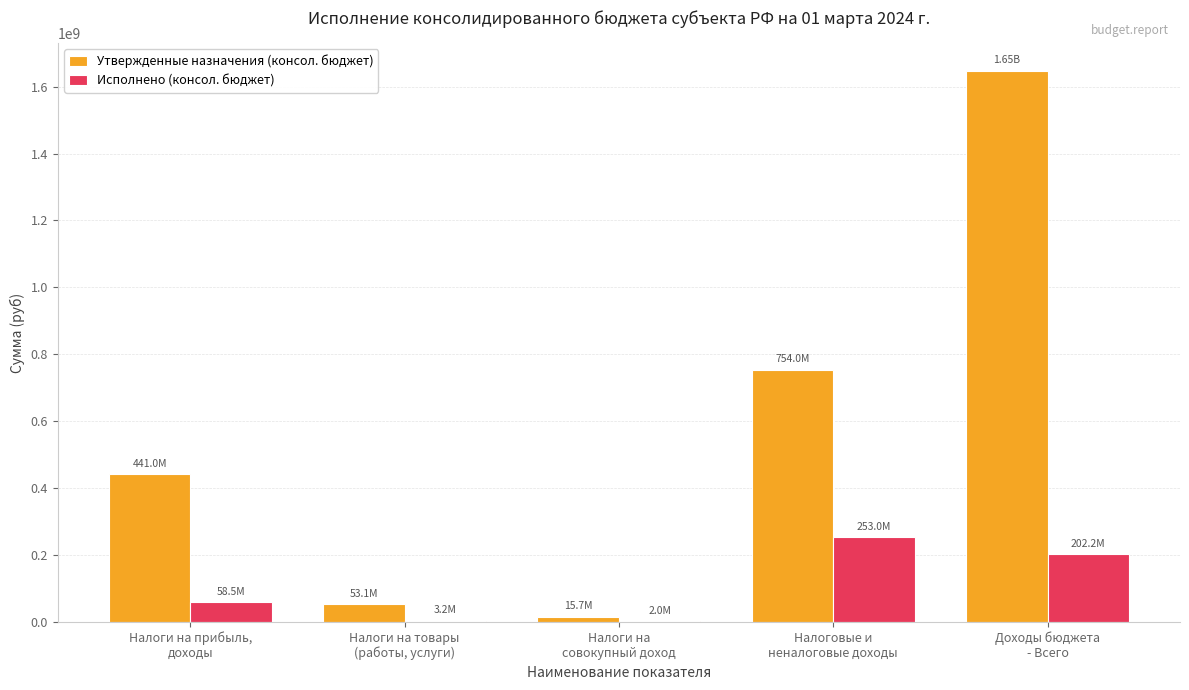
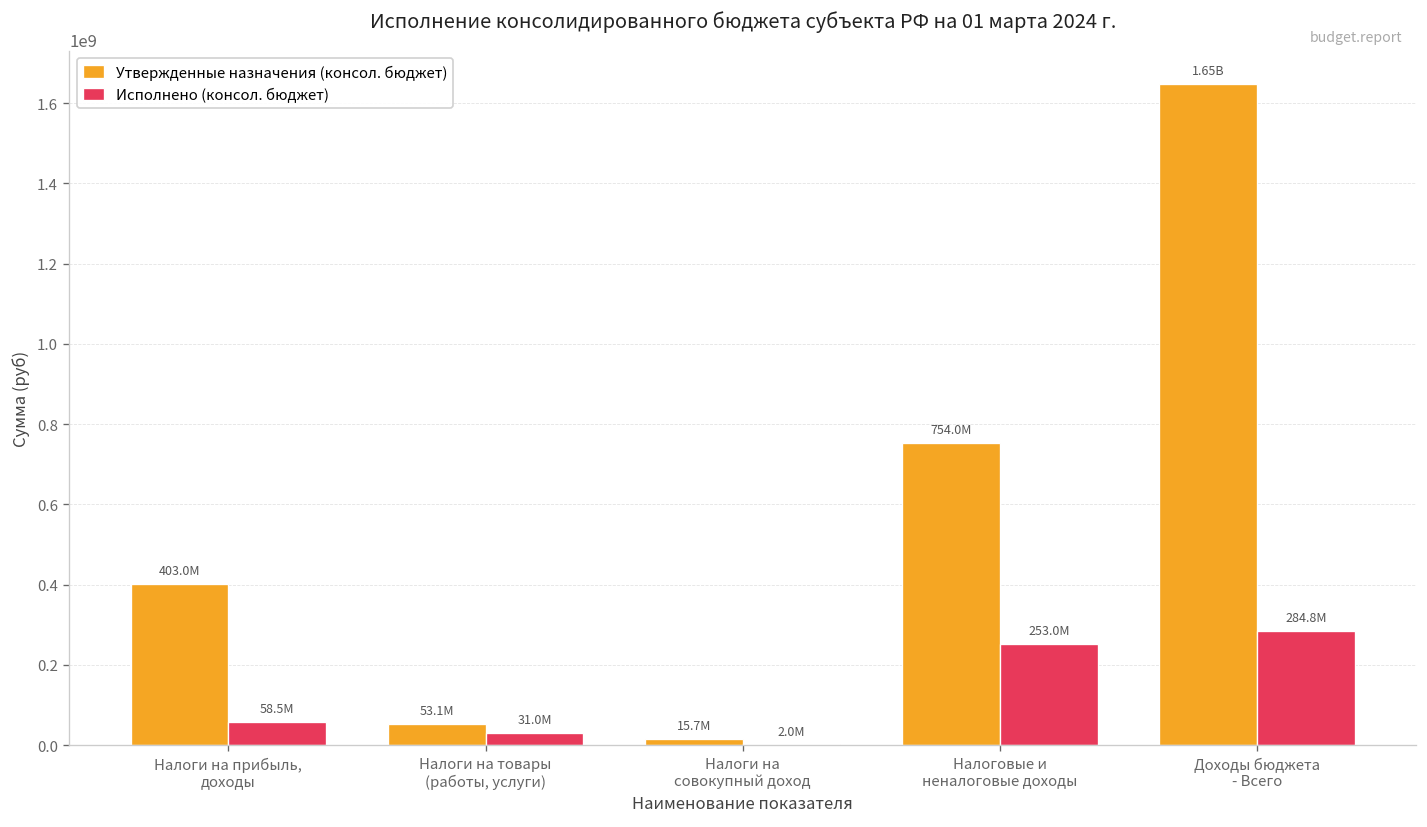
Утвержденные назначения (консол. бюджет), Налоги на прибыль, доходы: 441.0M -> 403.0M
Исполнено (консол. бюджет), Налоги на товары (работы, услуги): 3.2M -> 31.0M
Исполнено (консол. бюджет), Доходы бюджета - Всего: 202.2M -> 284.8M
